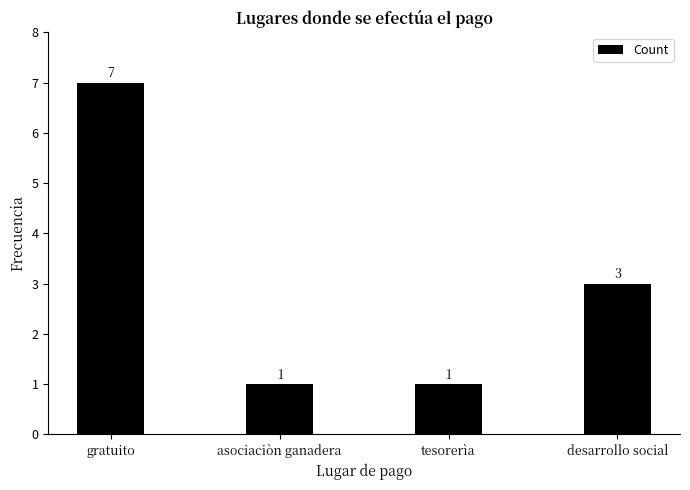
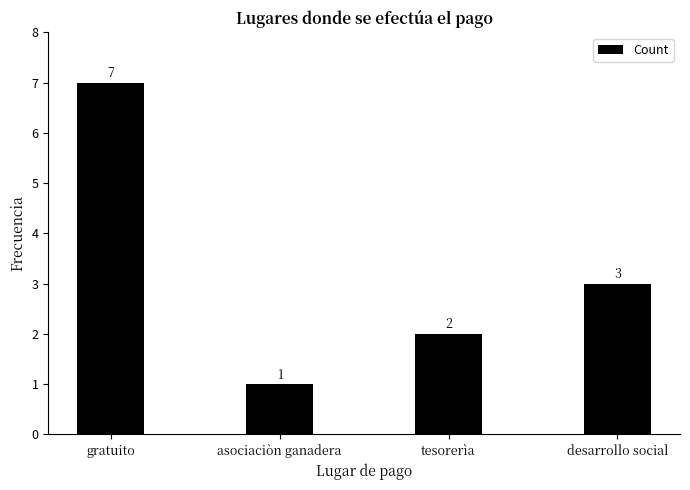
tesorerìa: 1 -> 2
